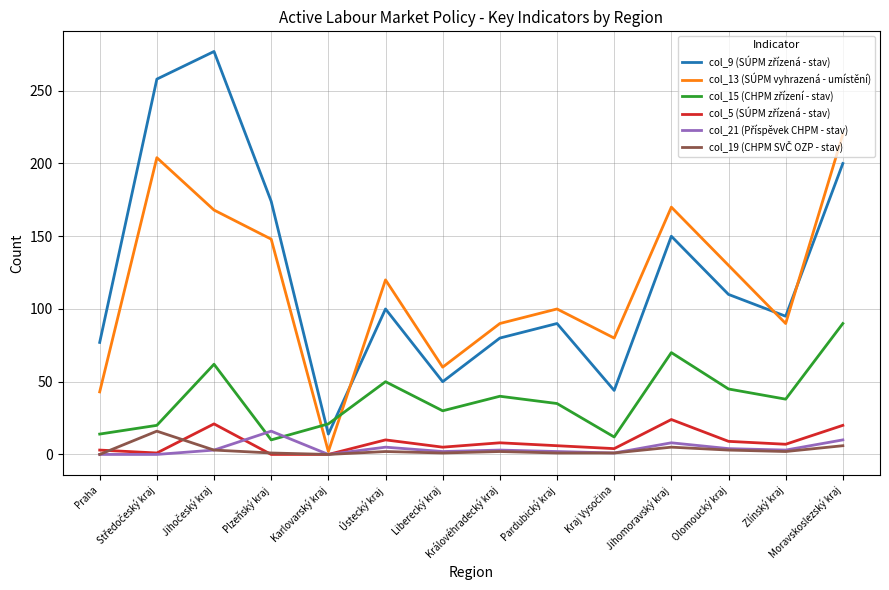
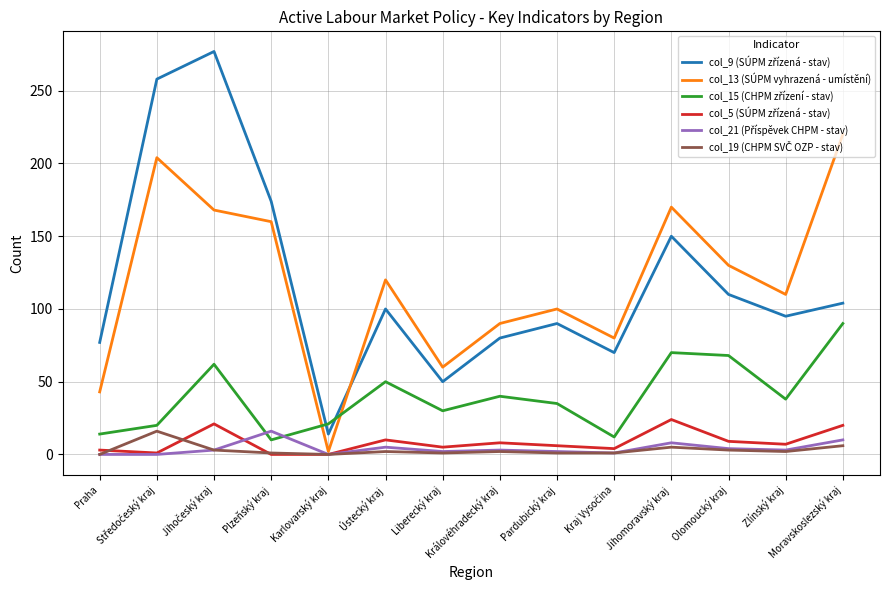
col_13 (SÚPM vyhrazená - umístění), Plzeňský kraj: 148 -> 160
col_9 (SÚPM zřízená - stav), Kraj Vysočina: 44 -> 70
col_15 (CHPM zřízení - stav), Olomoucký kraj: 45 -> 68
col_13 (SÚPM vyhrazená - umístění), Zlínský kraj: 90 -> 110
col_9 (SÚPM zřízená - stav), Moravskoslezský kraj: 200 -> 104
